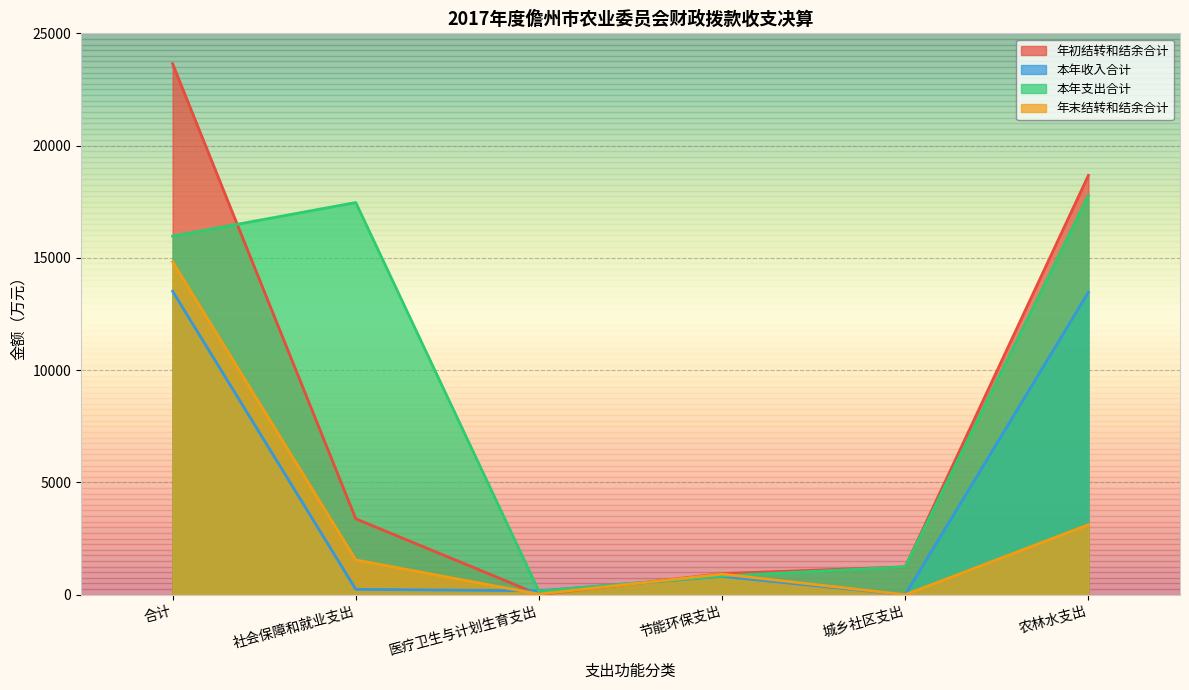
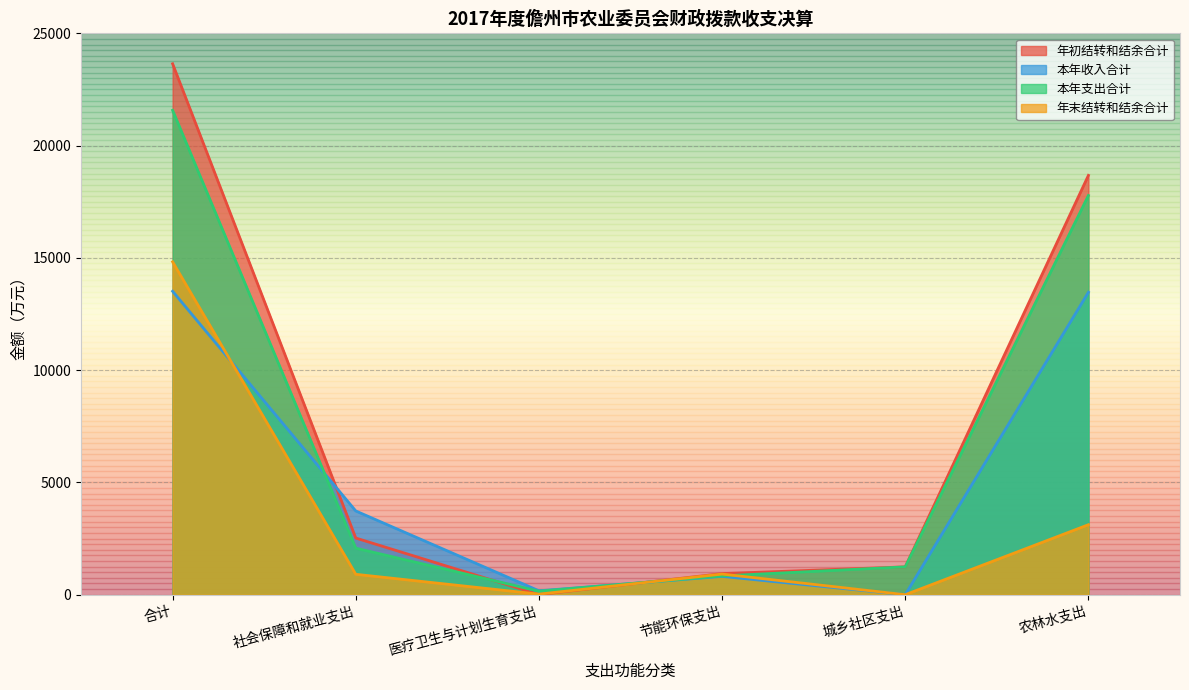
本年支出合计, 合计: 16000 -> 21600
年初结转和结余合计, 社会保障和就业支出: 3400 -> 2500
本年收入合计, 社会保障和就业支出: 200 -> 3700
本年支出合计, 社会保障和就业支出: 17500 -> 2100
年末结转和结余合计, 社会保障和就业支出: 1500 -> 900
